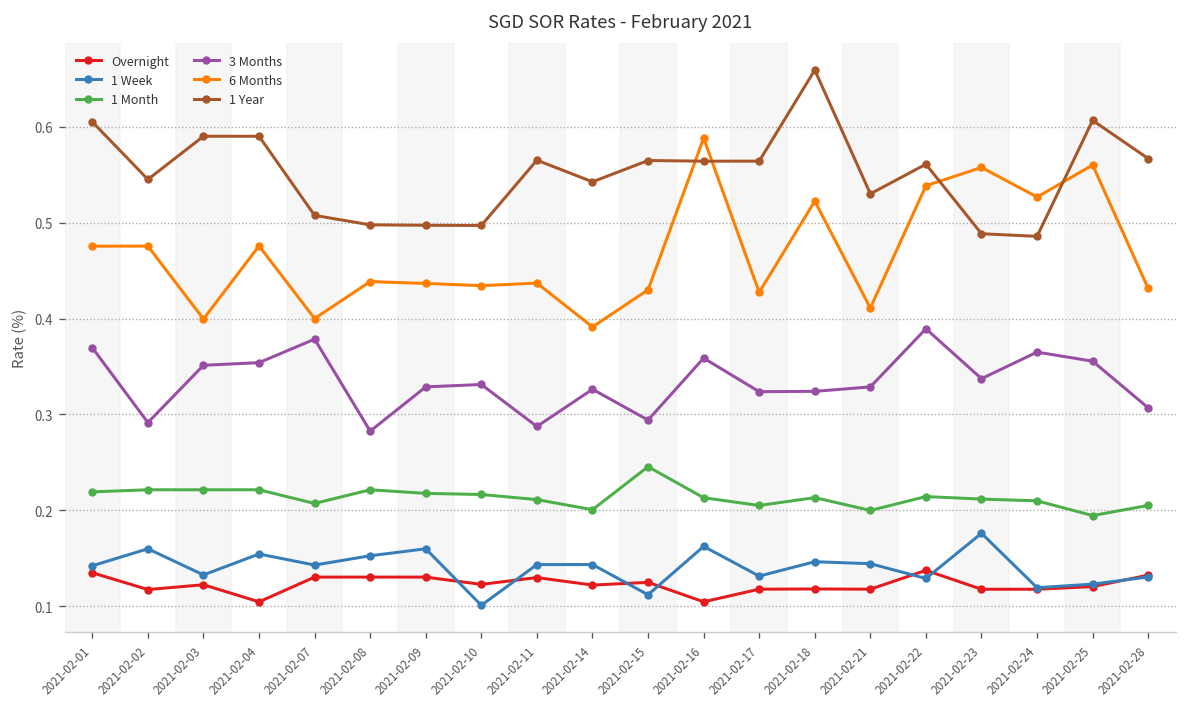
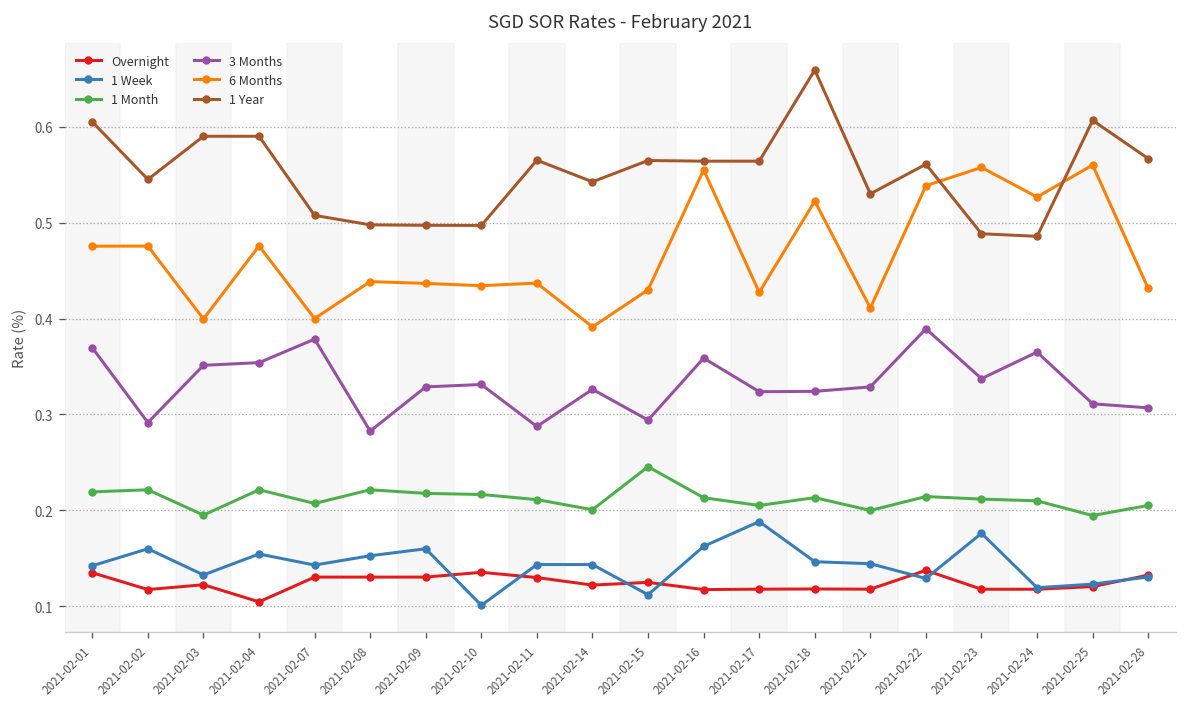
1 Month, 2021-02-03: 0.22 -> 0.20
Overnight, 2021-02-10: 0.12 -> 0.14
Overnight, 2021-02-16: 0.10 -> 0.12
6 Months, 2021-02-16: 0.59 -> 0.56
1 Week, 2021-02-17: 0.13 -> 0.19
3 Months, 2021-02-25: 0.36 -> 0.31
